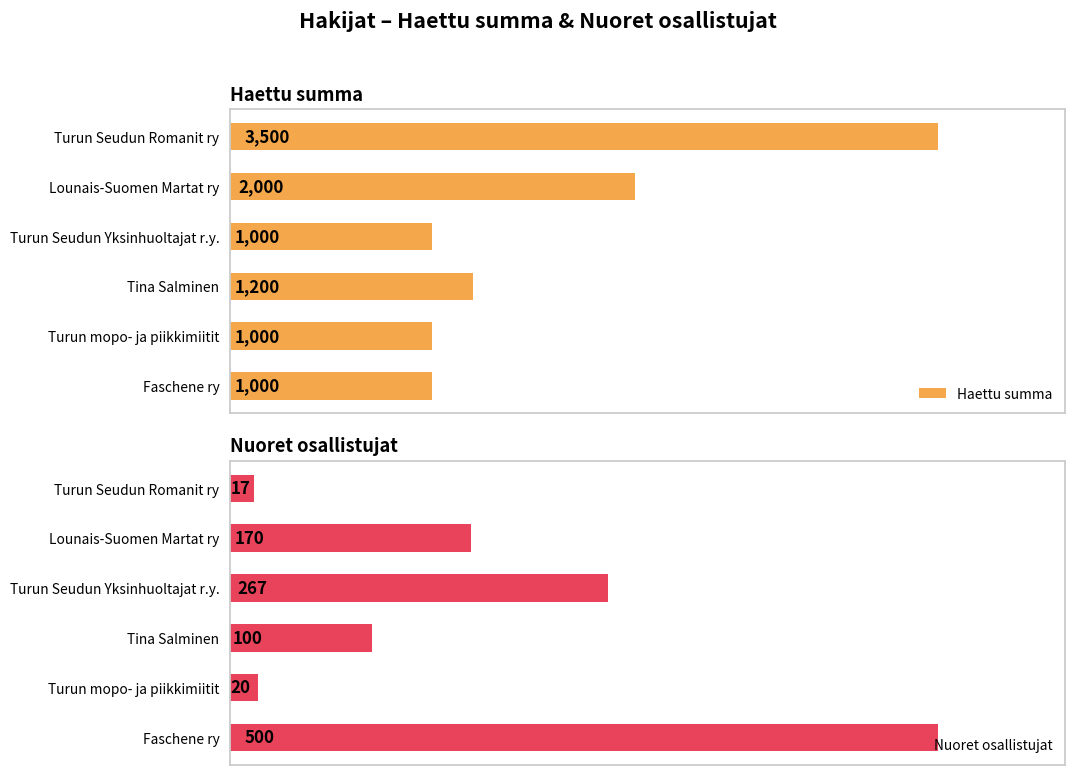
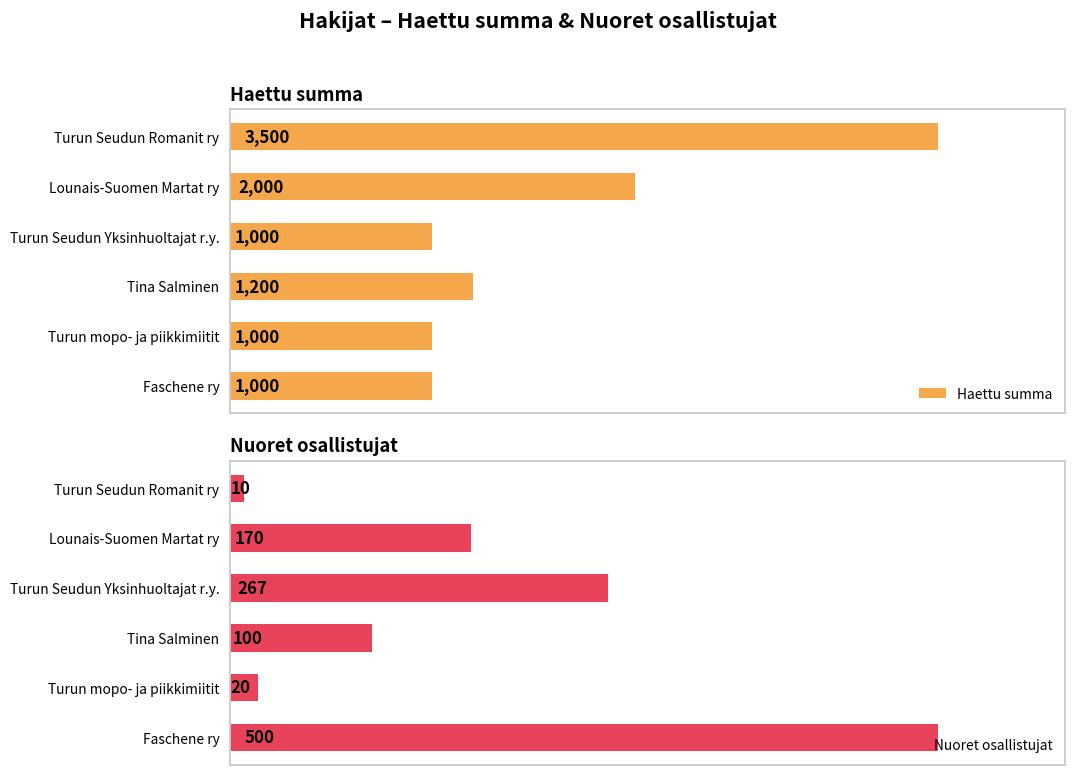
Nuoret osallistujat, Turun Seudun Romanit ry: 17 -> 10
